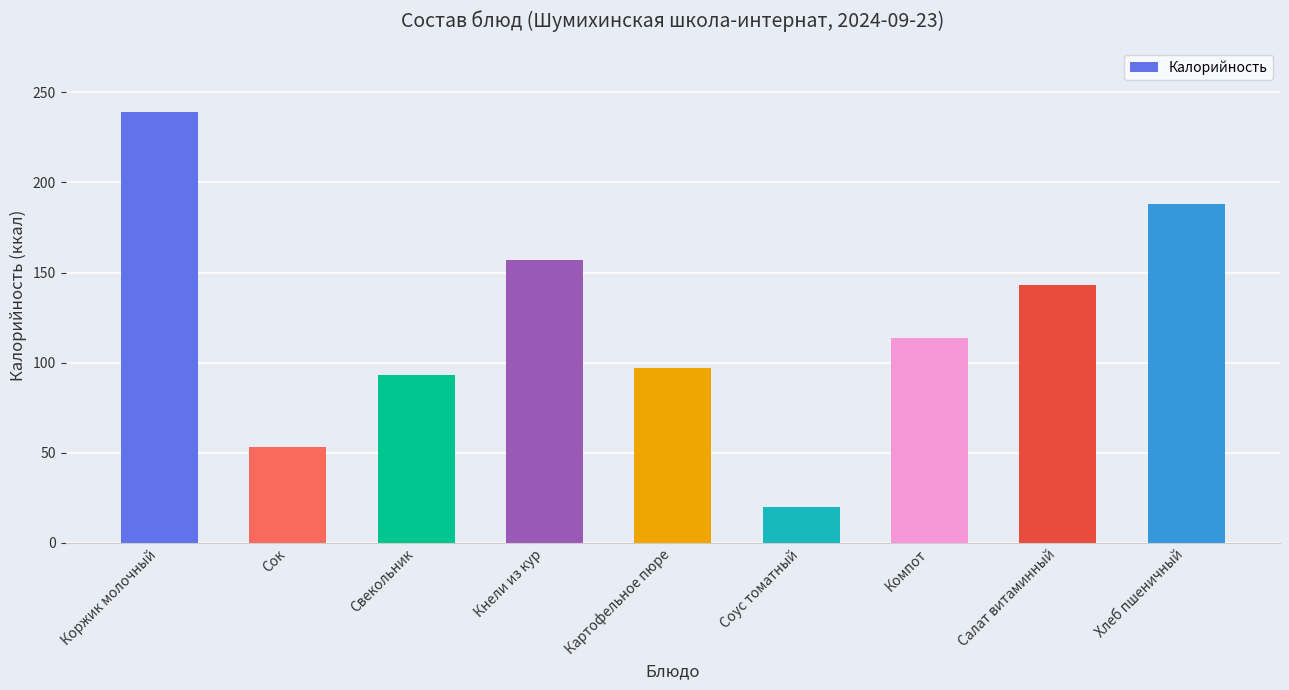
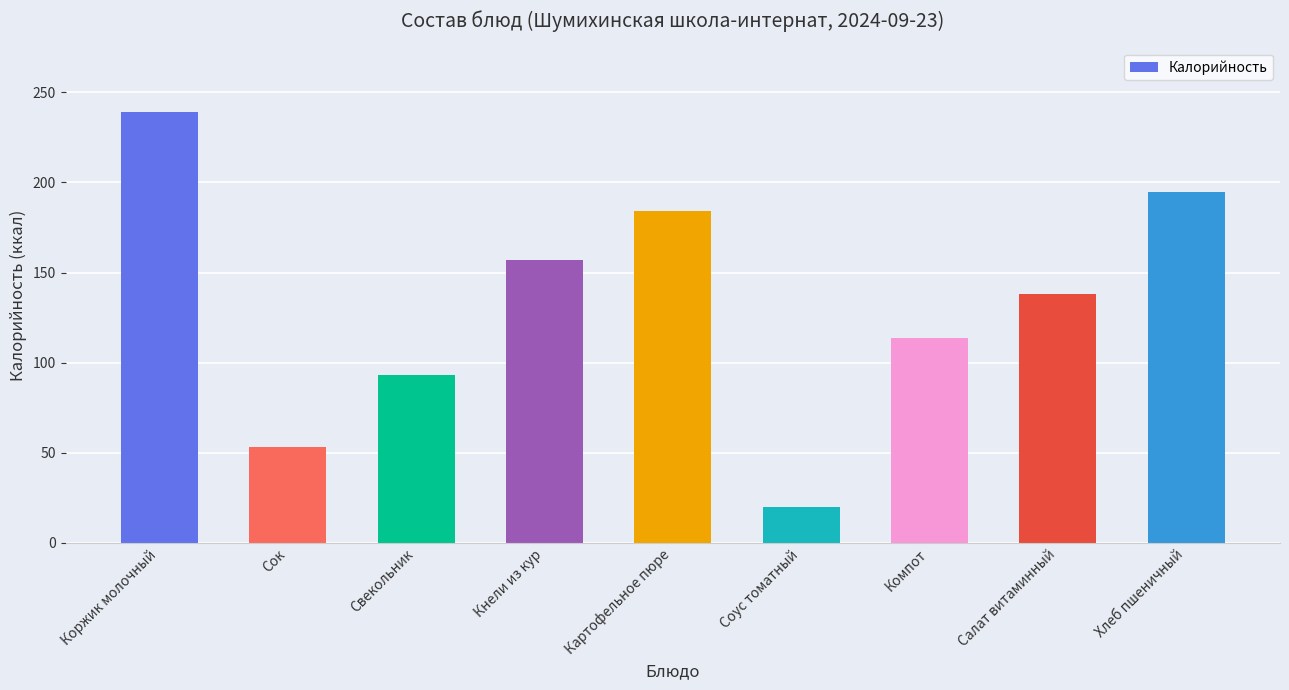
Картофельное пюре: 97 -> 184
Салат витаминный: 143 -> 138
Хлеб пшеничный: 188 -> 195
